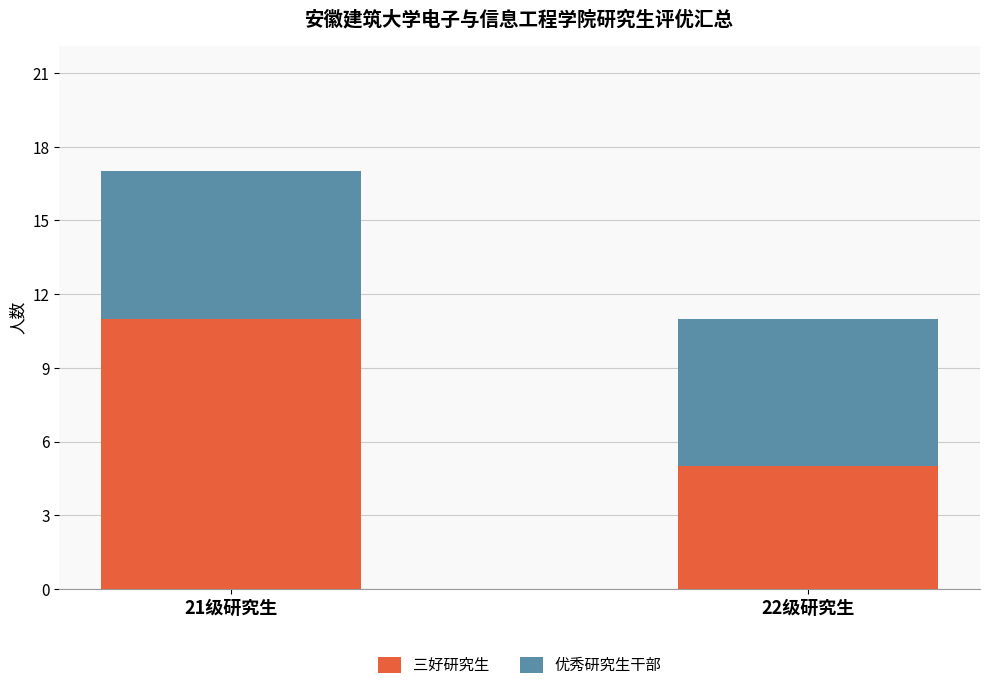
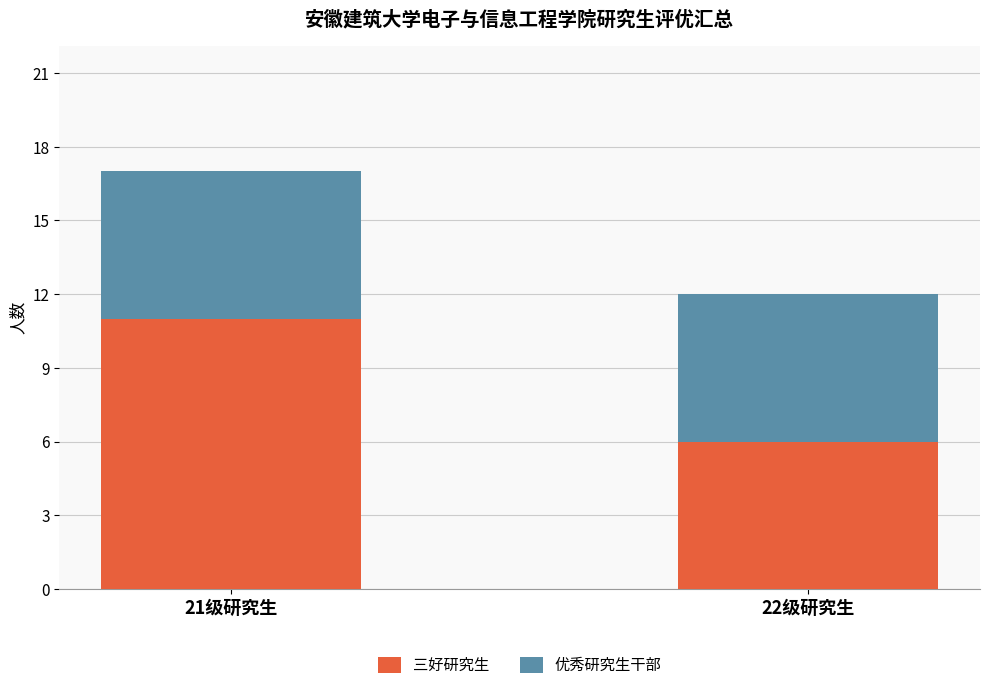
三好研究生, 22级研究生: 5 -> 6
